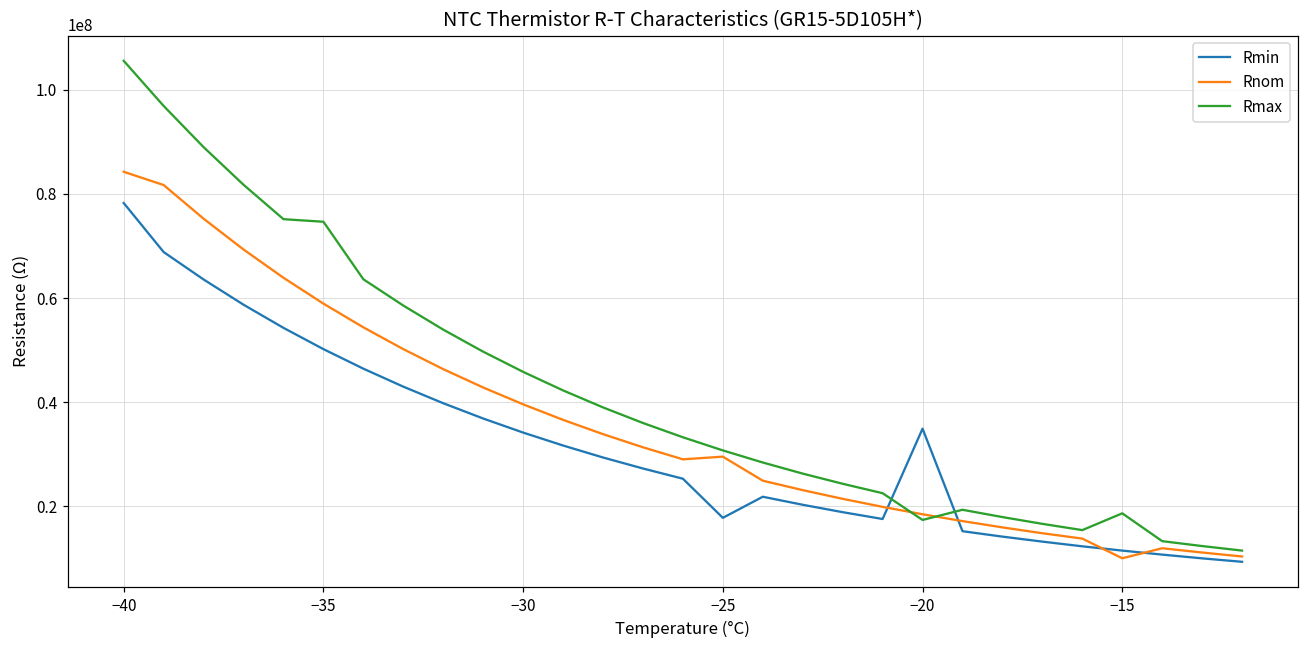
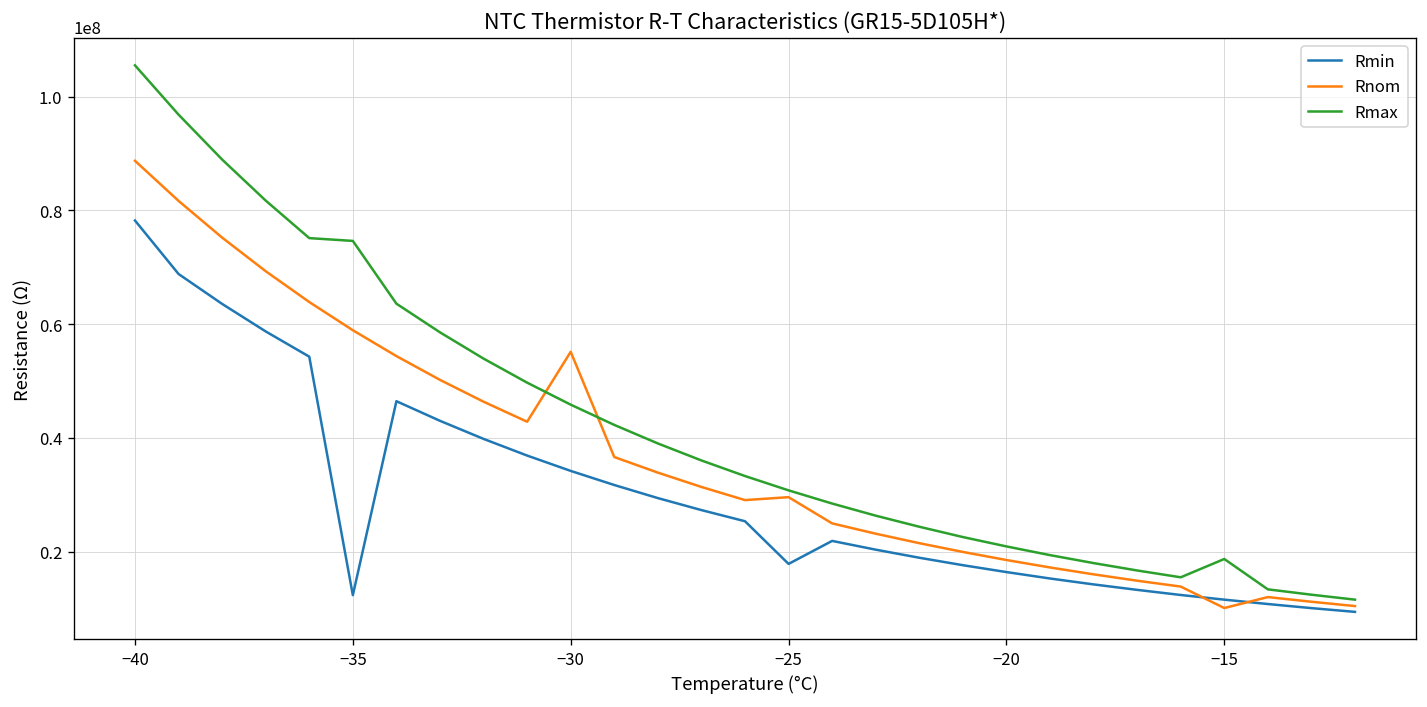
Rnom, −40: 84000000 -> 89000000
Rmin, −35: 50000000 -> 12000000
Rnom, −30: 40000000 -> 55000000
Rmin, −20: 35000000 -> 16000000
Rmax, −20: 17000000 -> 21000000
